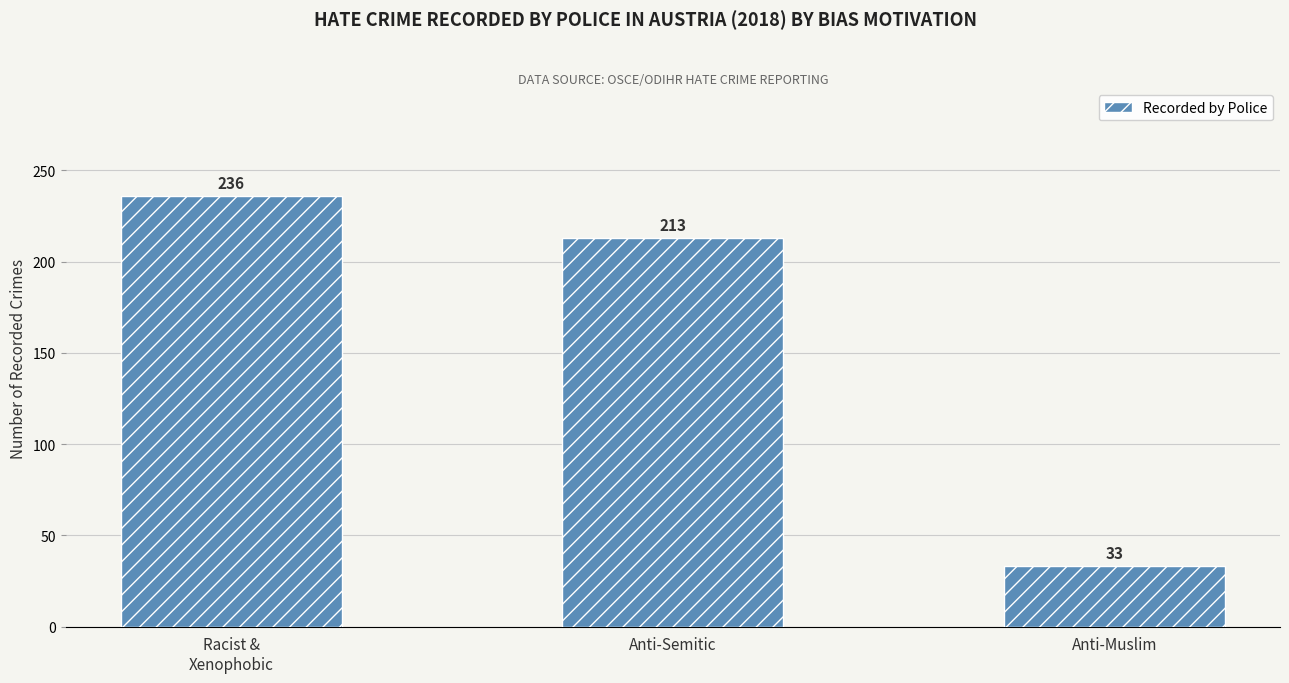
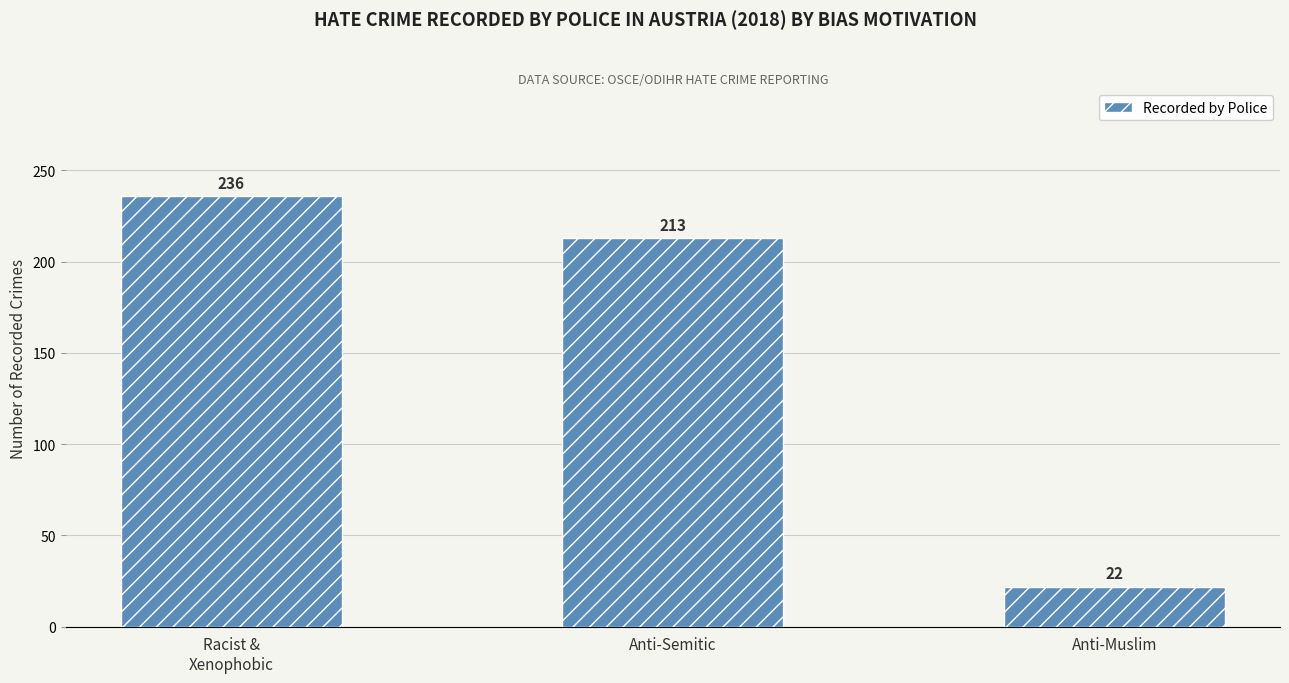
Anti-Muslim: 33 -> 22
